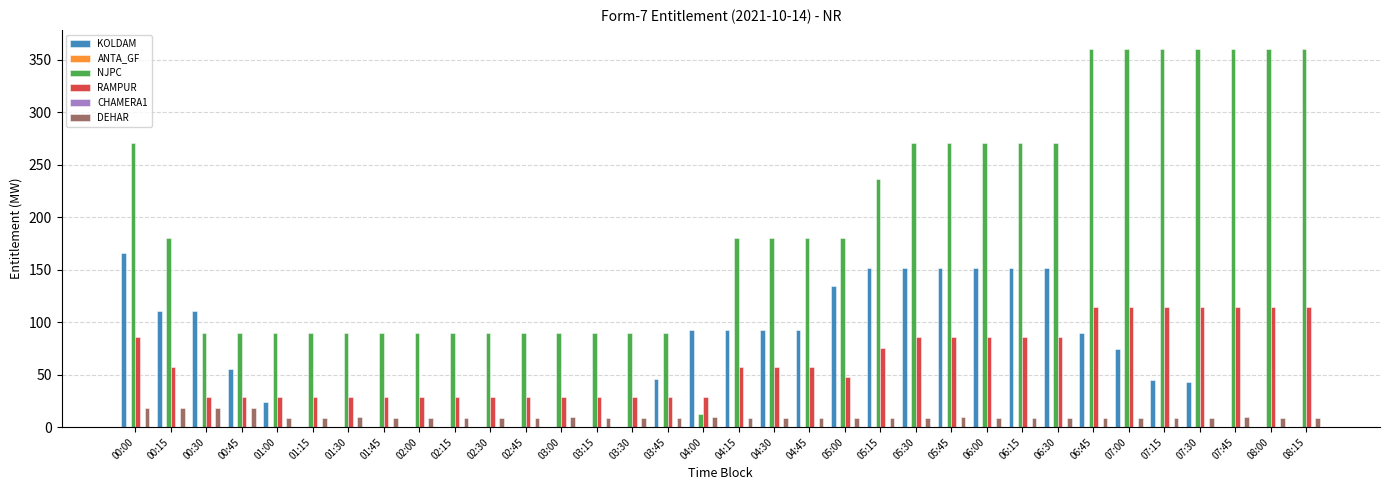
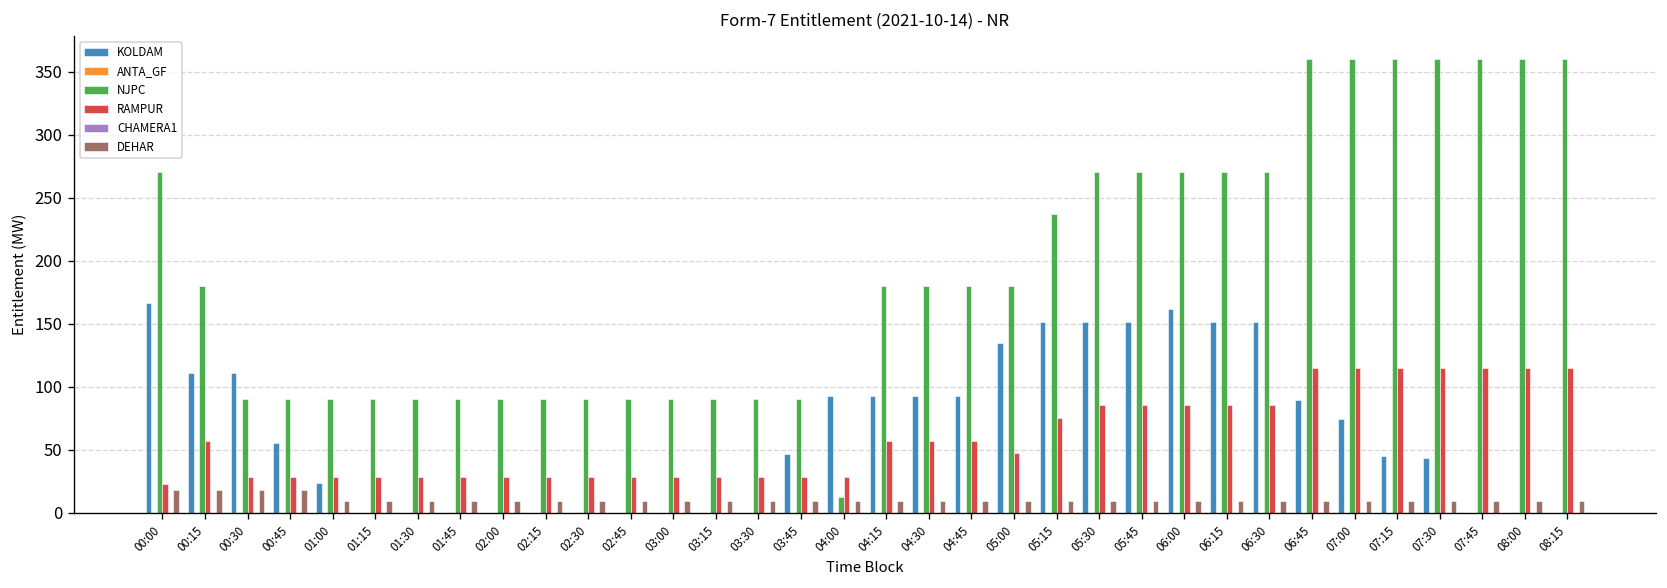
RAMPUR, 00:00: 85 -> 22
KOLDAM, 06:00: 151 -> 162
